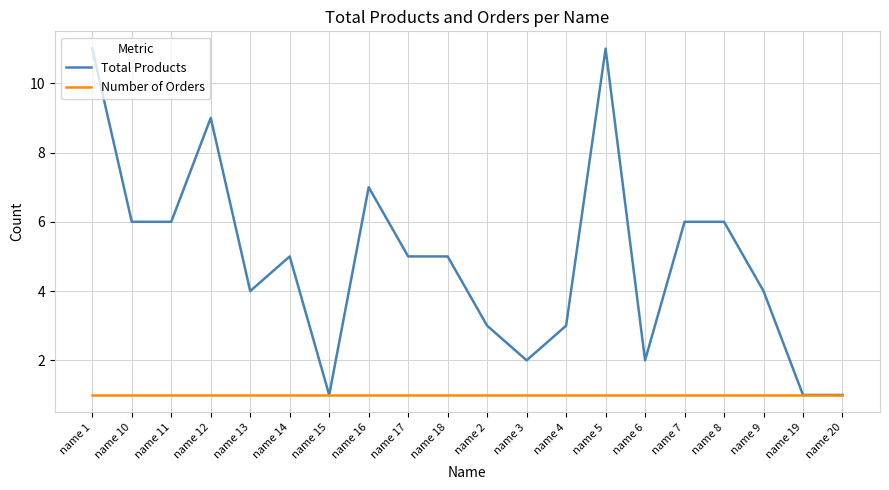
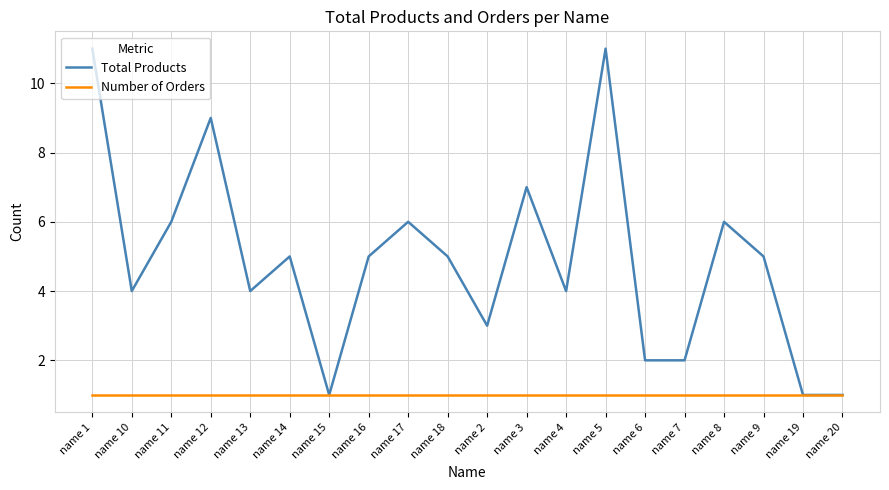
Total Products, name 10: 6 -> 4
Total Products, name 16: 7 -> 5
Total Products, name 17: 5 -> 6
Total Products, name 3: 2 -> 7
Total Products, name 4: 3 -> 4
Total Products, name 7: 6 -> 2
Total Products, name 9: 4 -> 5
